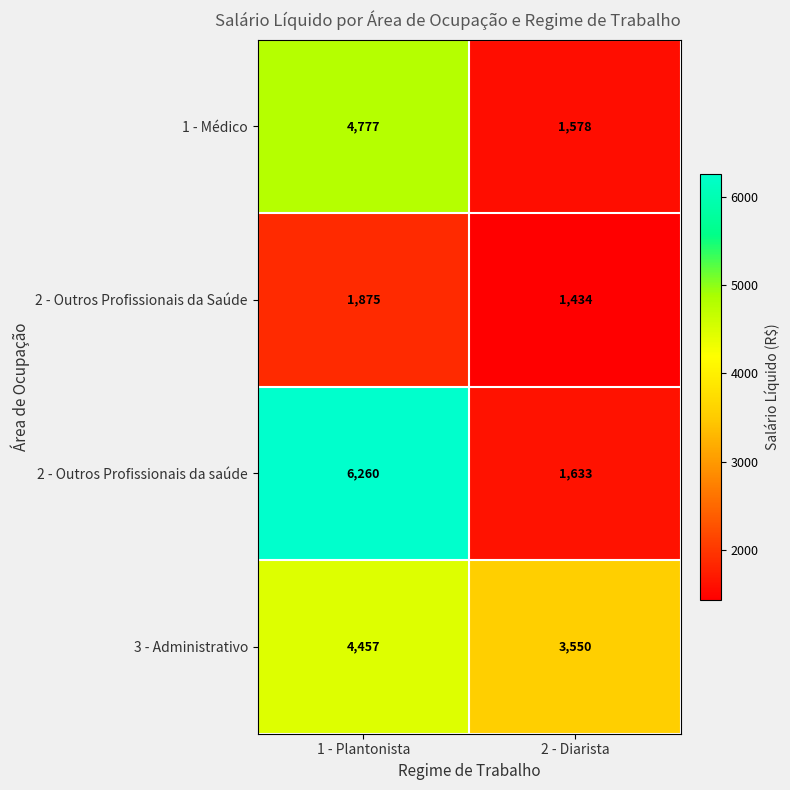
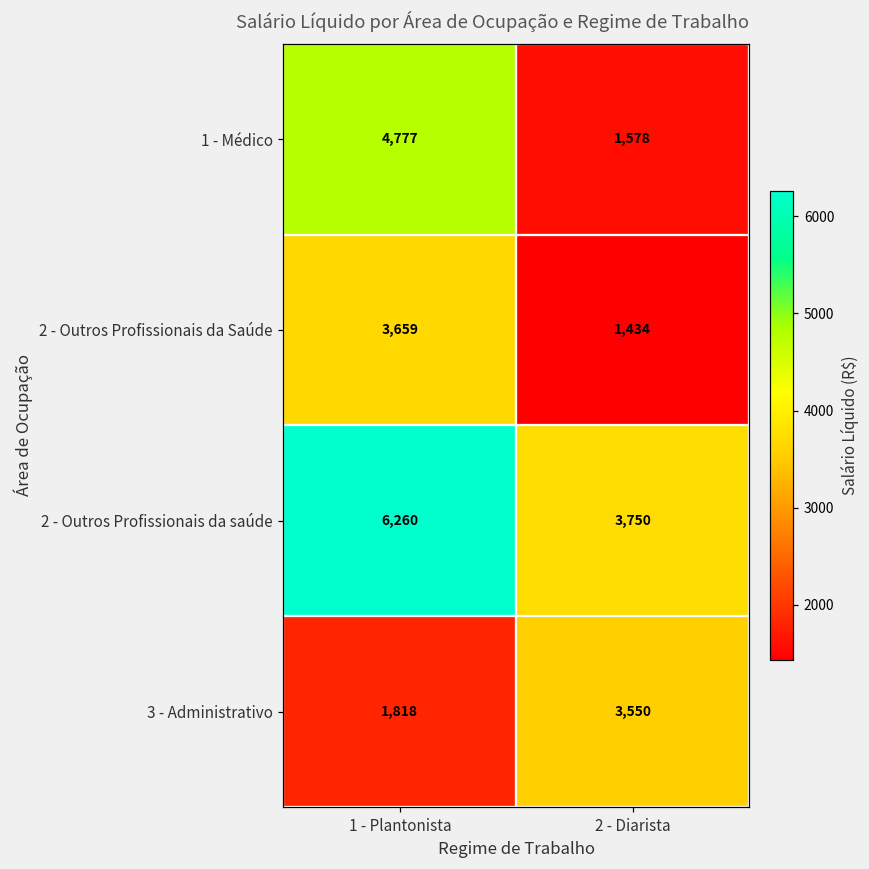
2 - Outros Profissionais da Saúde, 1 - Plantonista: 1,875 -> 3,659
2 - Outros Profissionais da saúde, 2 - Diarista: 1,633 -> 3,750
3 - Administrativo, 1 - Plantonista: 4,457 -> 1,818
